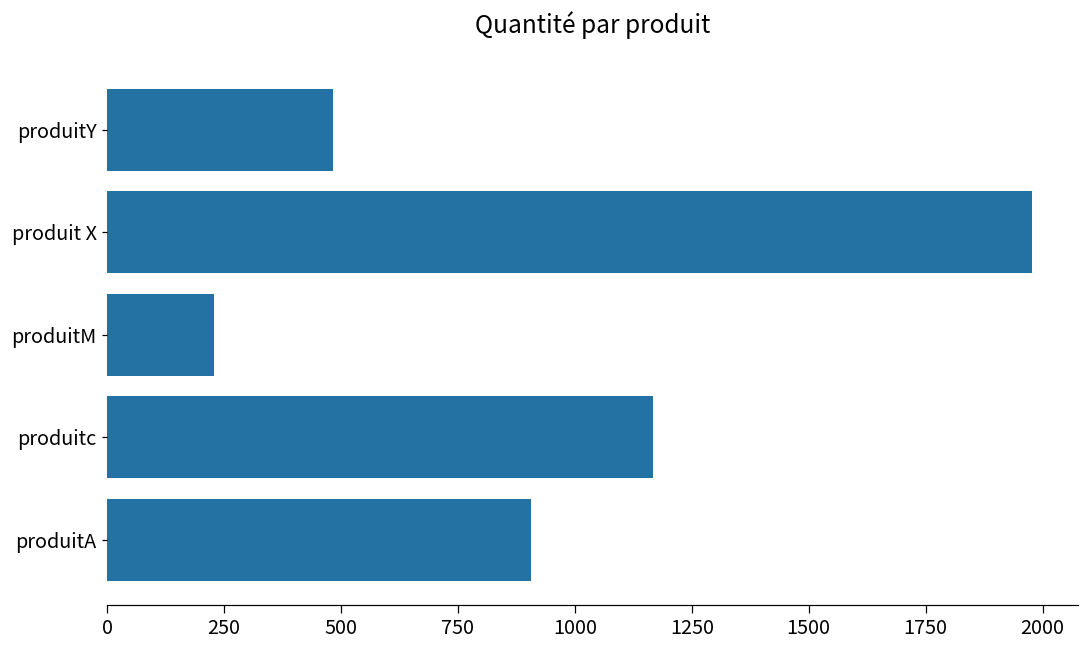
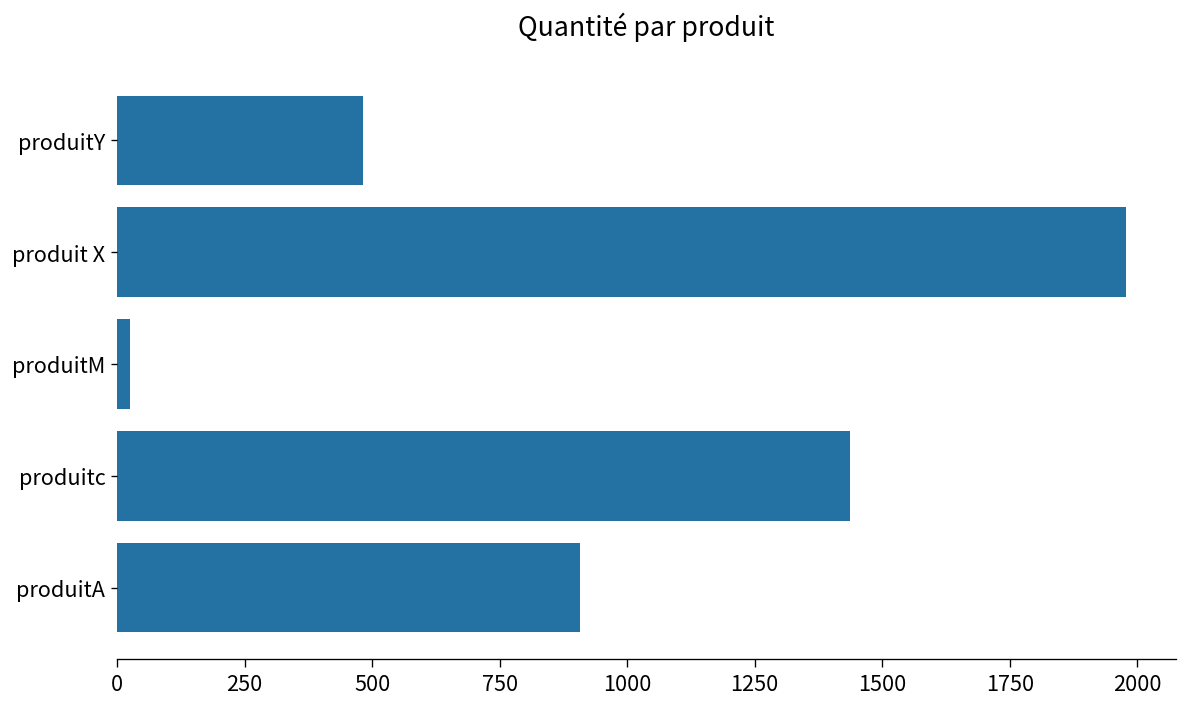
produitM: 230 -> 30
produitc: 1170 -> 1440
